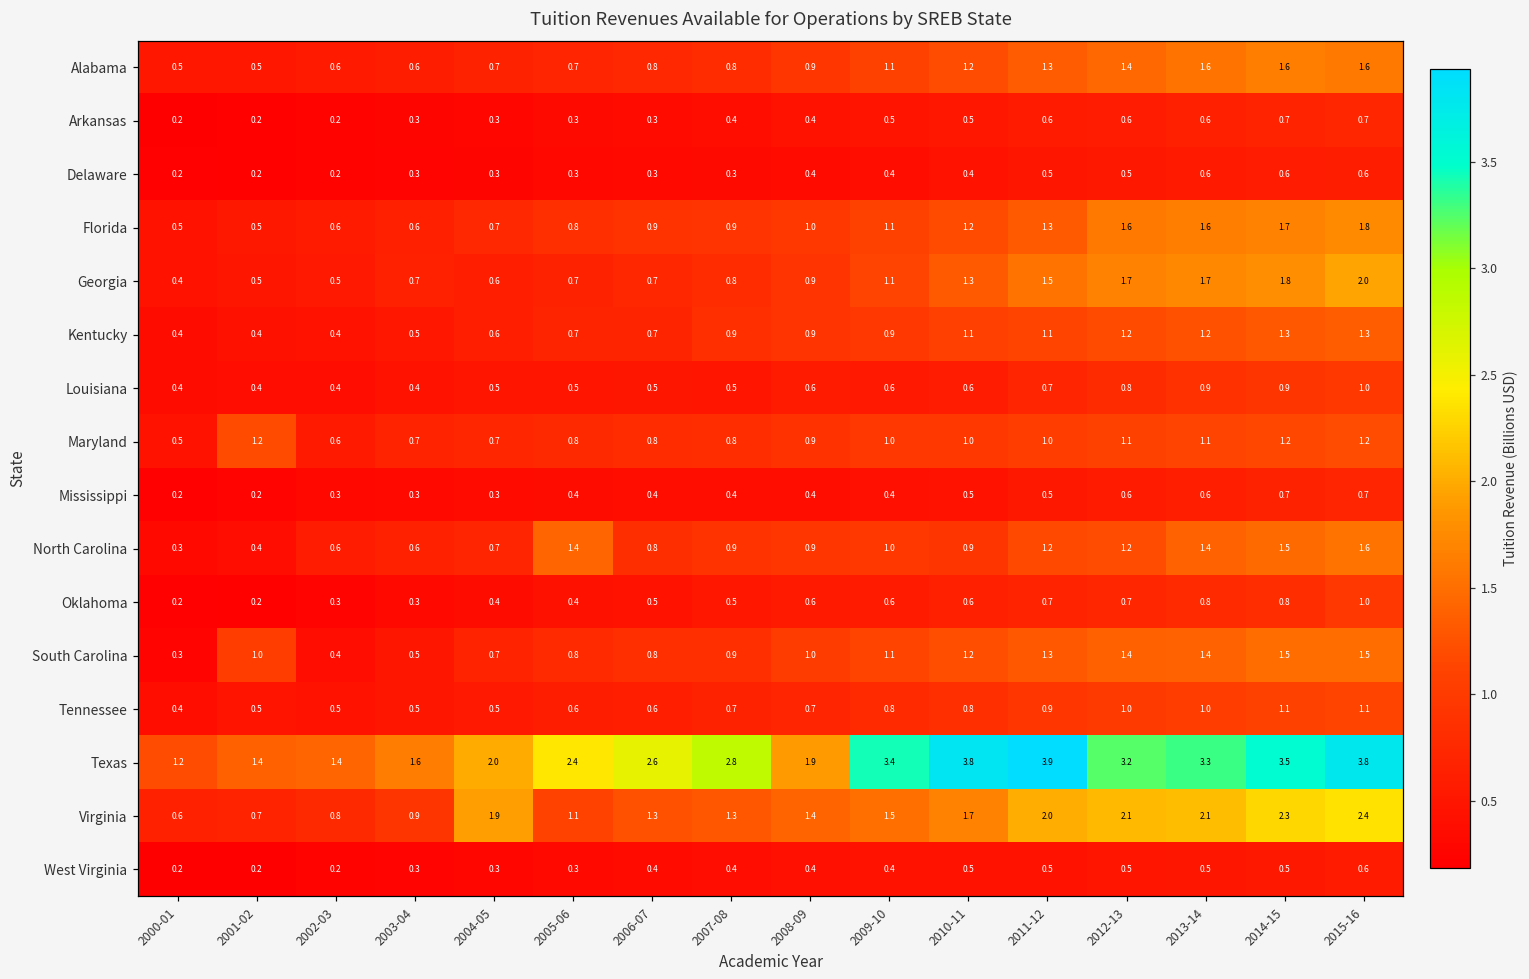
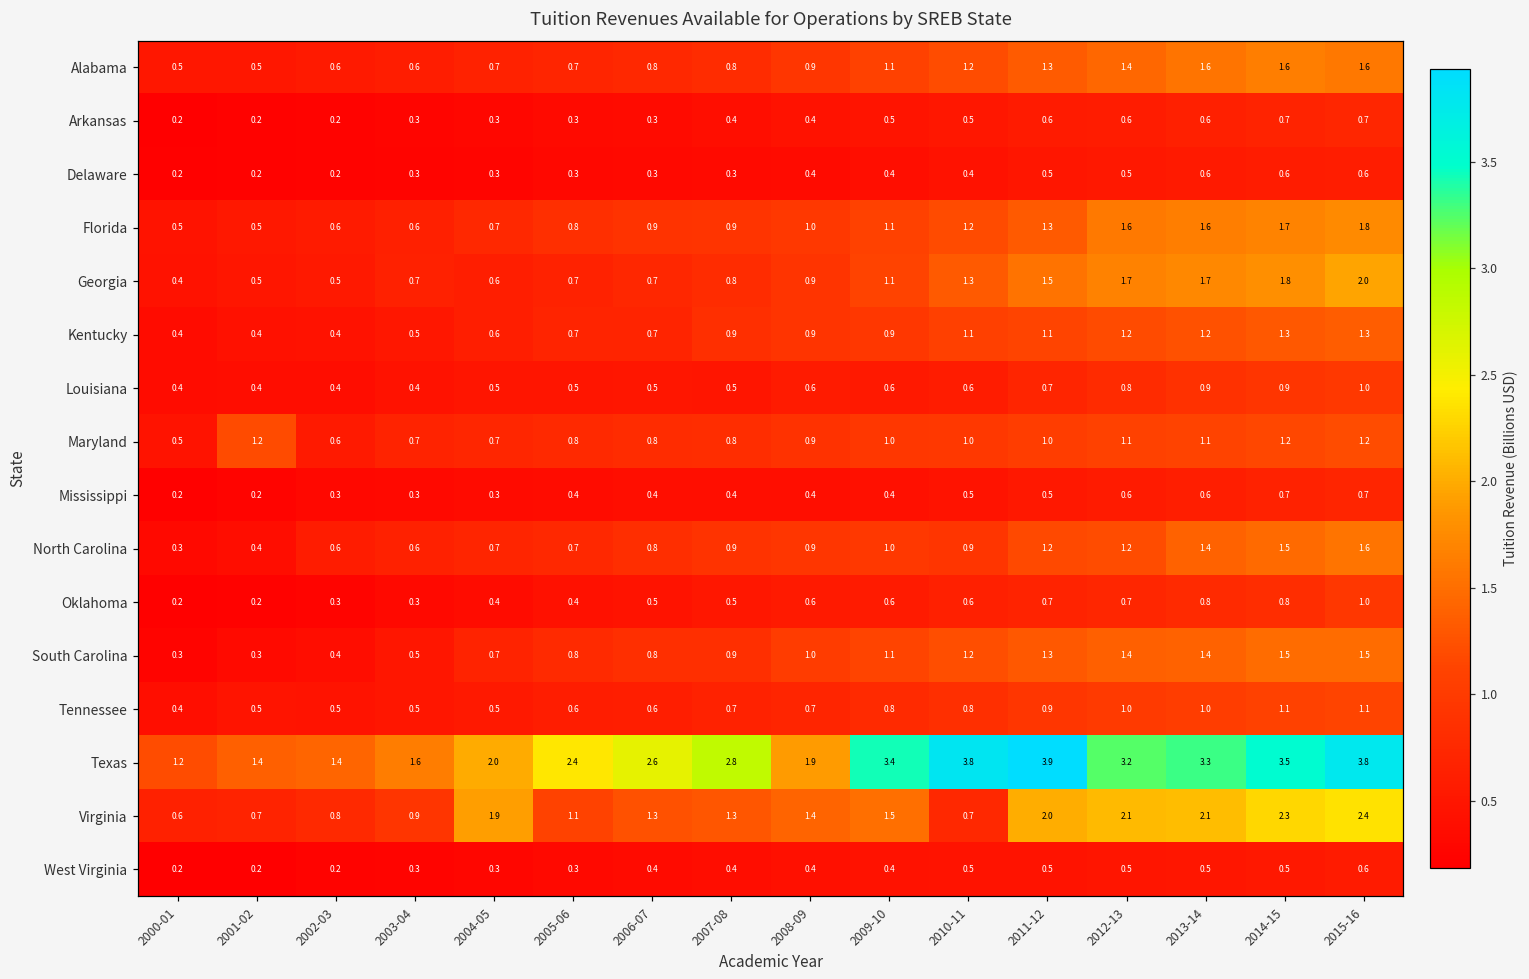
North Carolina, 2005-06: 1.4 -> 0.7
South Carolina, 2001-02: 1.0 -> 0.3
Virginia, 2010-11: 1.7 -> 0.7
